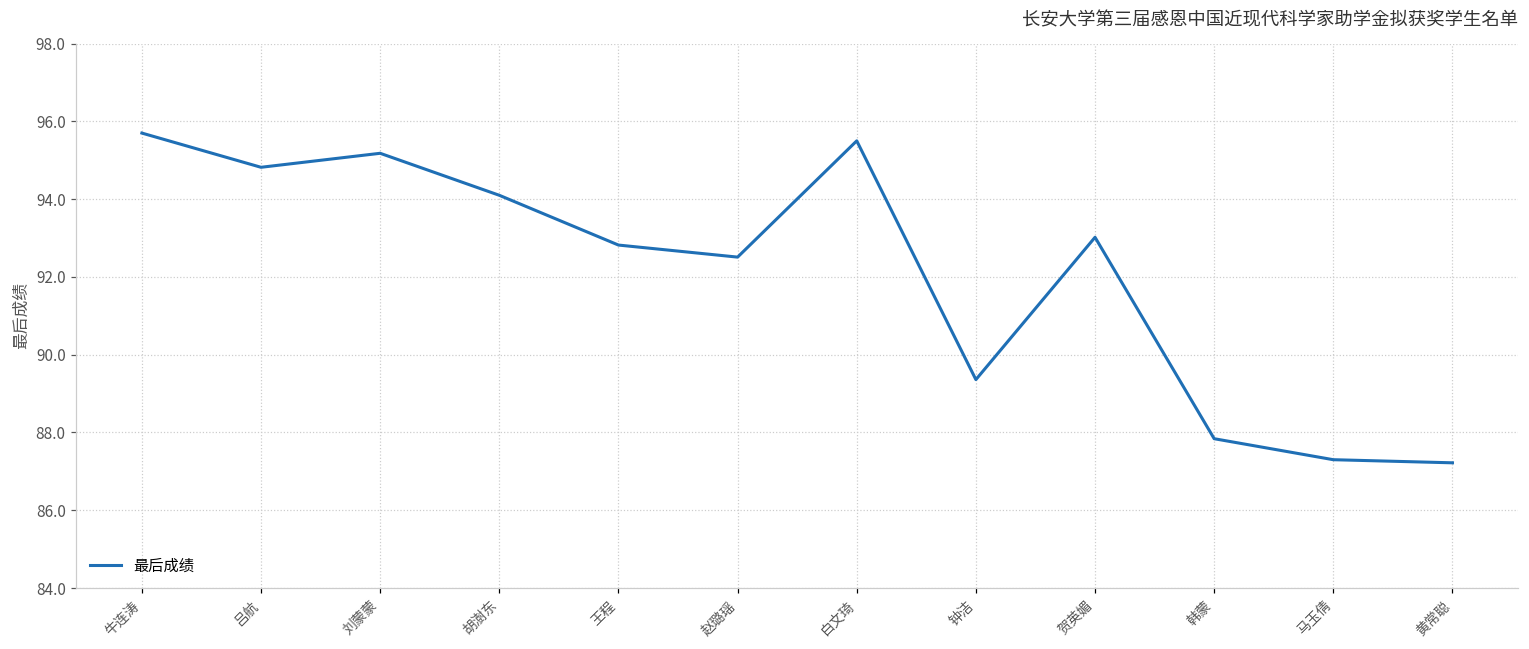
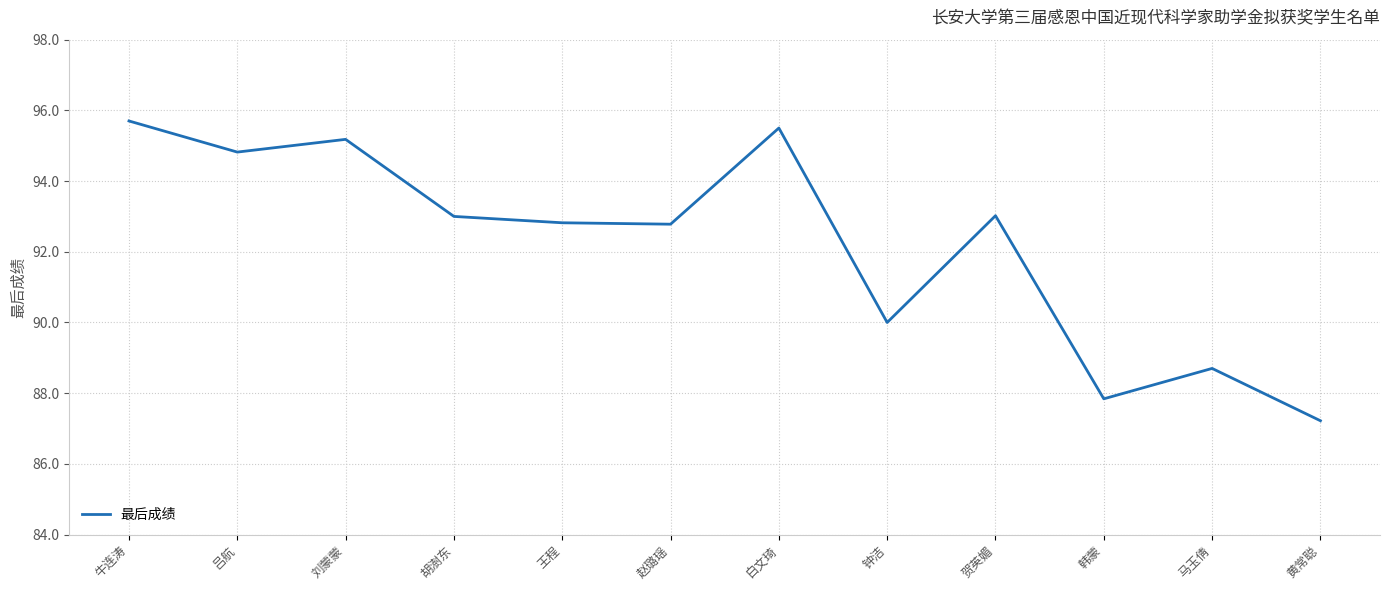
胡澍东: 94.1 -> 93.0
赵璐瑶: 92.5 -> 92.8
钟洁: 89.4 -> 90.0
马玉倩: 87.3 -> 88.7
